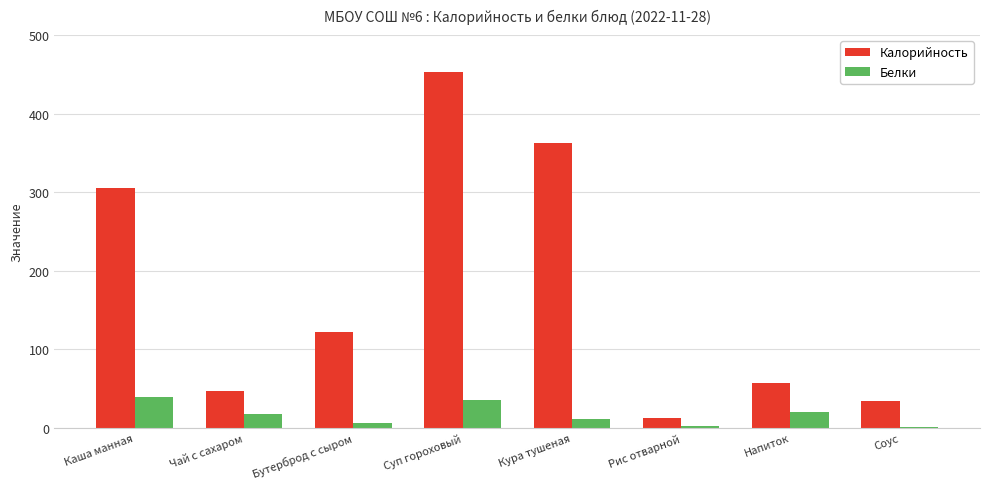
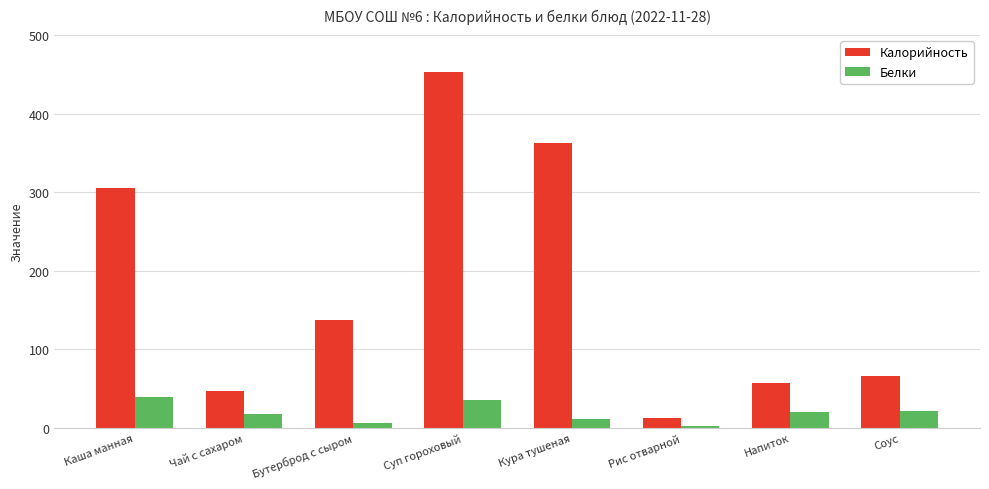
Калорийность, Бутерброд с сыром: 120 -> 140
Калорийность, Соус: 30 -> 70
Белки, Соус: 0 -> 20
